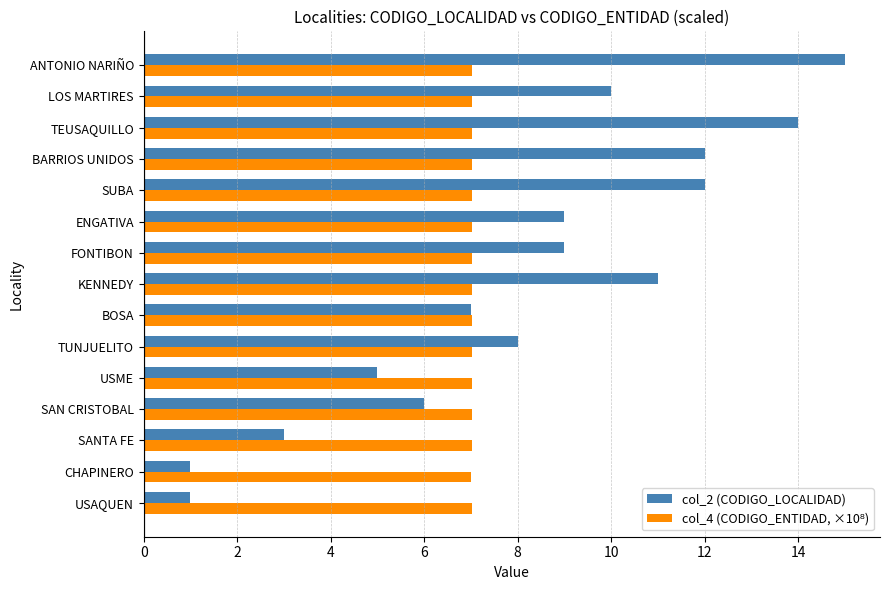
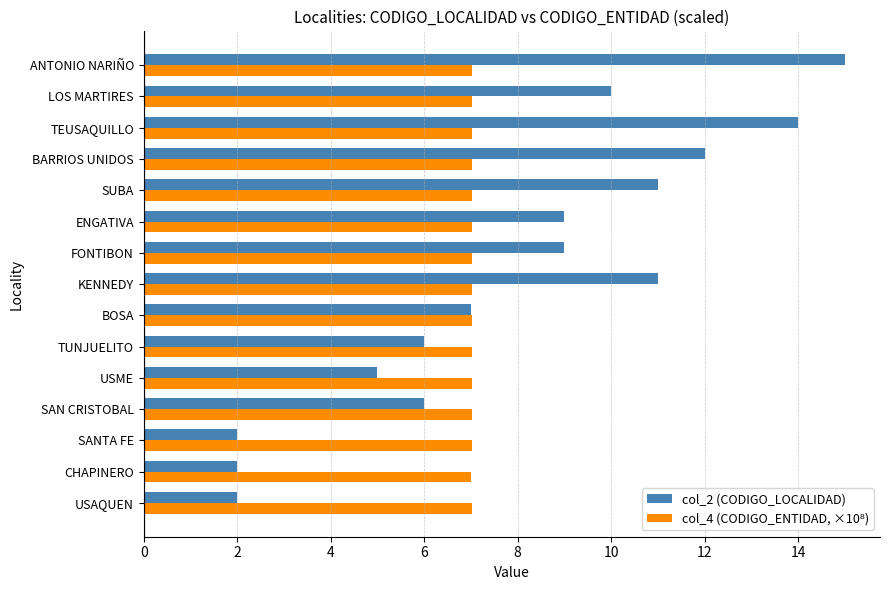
col_2 (CODIGO_LOCALIDAD), SUBA: 12 -> 11
col_2 (CODIGO_LOCALIDAD), TUNJUELITO: 8 -> 6
col_2 (CODIGO_LOCALIDAD), SANTA FE: 3 -> 2
col_2 (CODIGO_LOCALIDAD), CHAPINERO: 1 -> 2
col_2 (CODIGO_LOCALIDAD), USAQUEN: 1 -> 2
